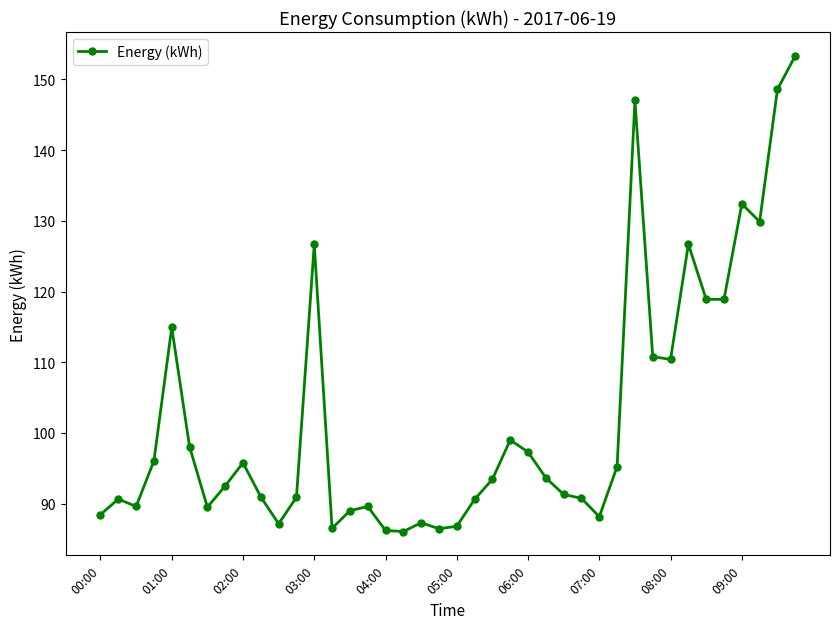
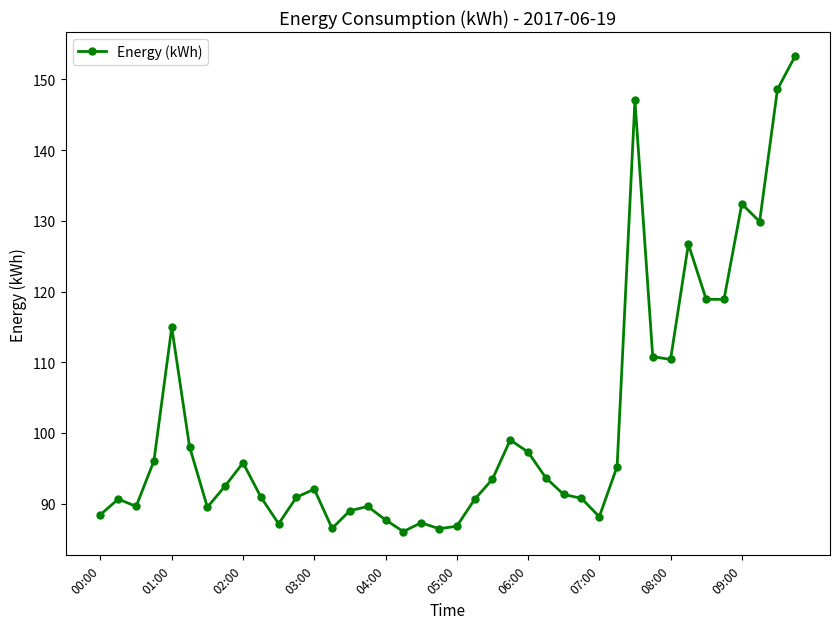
03:00: 127 -> 92
04:00: 86 -> 88
